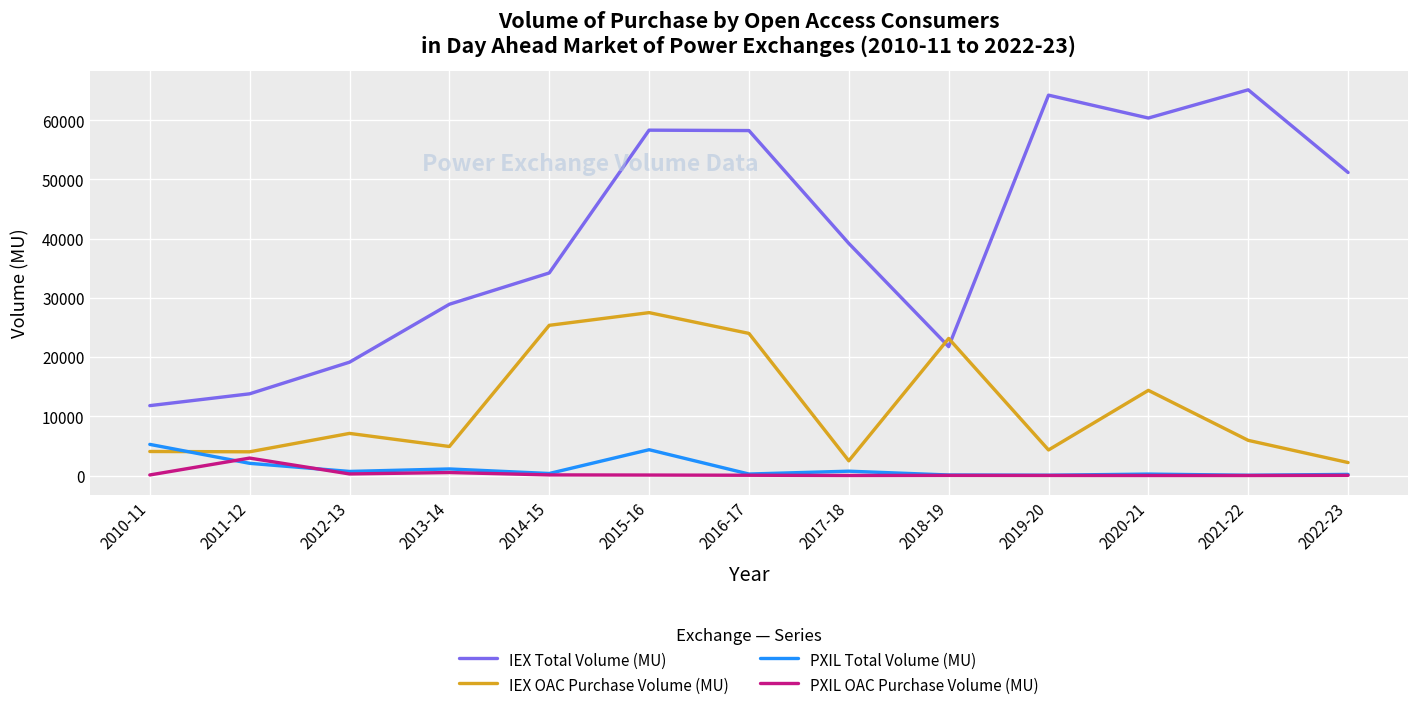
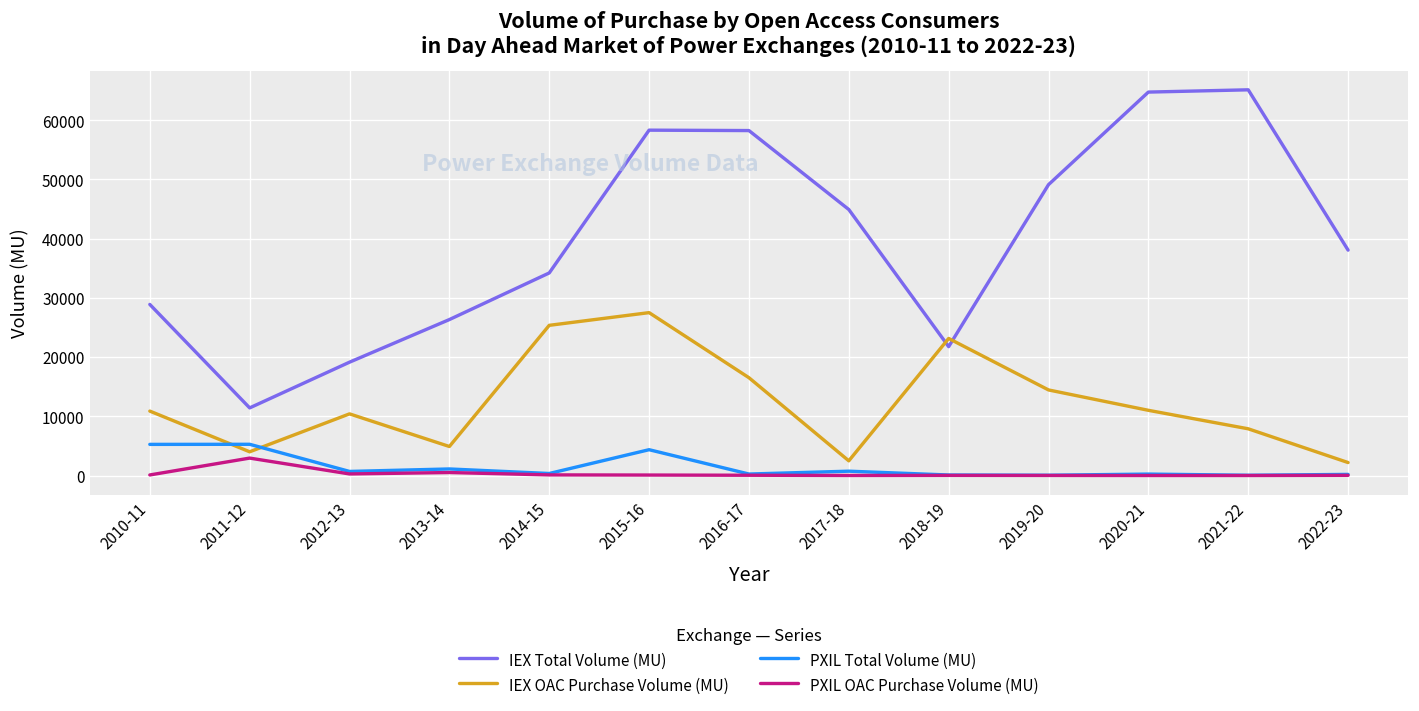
IEX Total Volume (MU), 2010-11: 12000 -> 29000
IEX OAC Purchase Volume (MU), 2010-11: 4000 -> 11000
IEX Total Volume (MU), 2011-12: 14000 -> 11000
PXIL Total Volume (MU), 2011-12: 2000 -> 5000
IEX OAC Purchase Volume (MU), 2012-13: 7000 -> 10000
IEX Total Volume (MU), 2013-14: 29000 -> 26000
IEX OAC Purchase Volume (MU), 2016-17: 24000 -> 17000
IEX Total Volume (MU), 2017-18: 39000 -> 45000
IEX Total Volume (MU), 2019-20: 64000 -> 49000
IEX OAC Purchase Volume (MU), 2019-20: 4000 -> 14000
IEX Total Volume (MU), 2020-21: 60000 -> 65000
IEX OAC Purchase Volume (MU), 2020-21: 14000 -> 11000
IEX OAC Purchase Volume (MU), 2021-22: 6000 -> 8000
IEX Total Volume (MU), 2022-23: 51000 -> 38000
